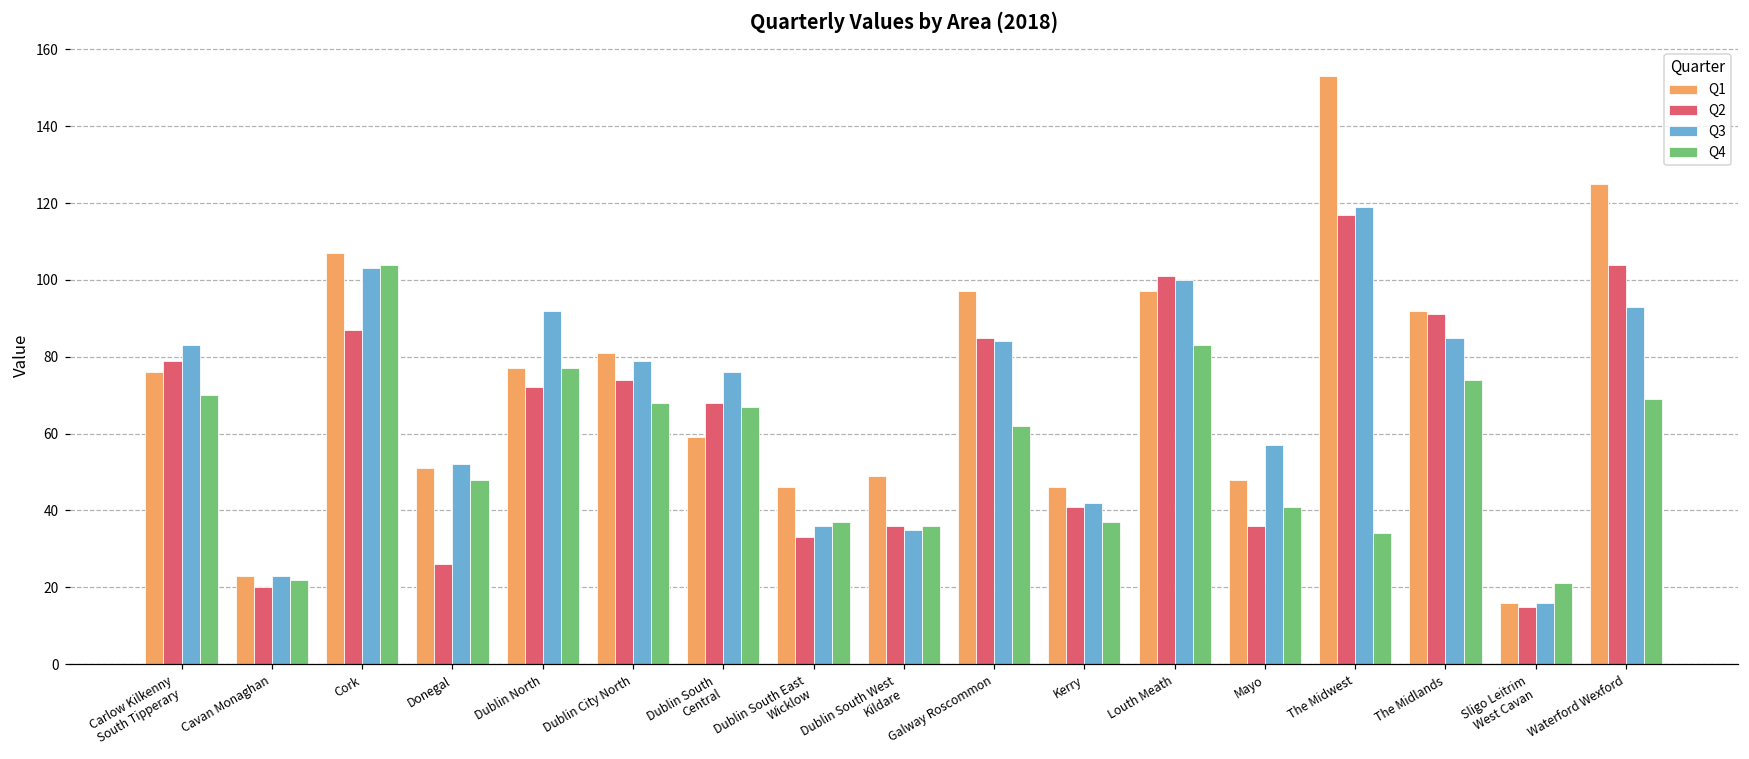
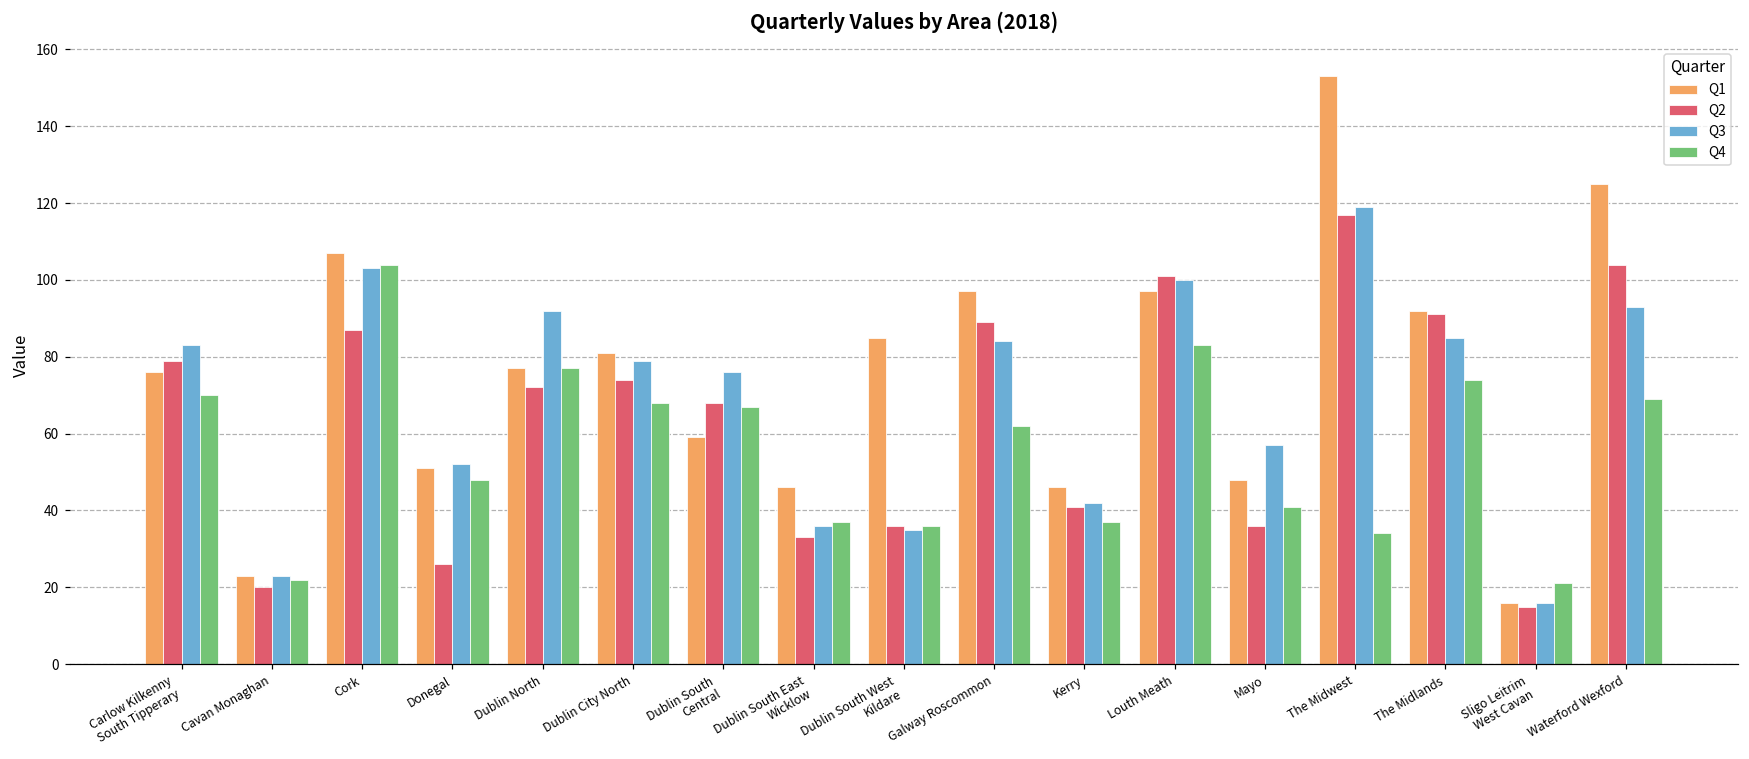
Q1, Dublin South West Kildare: 49 -> 85
Q2, Galway Roscommon: 85 -> 89
